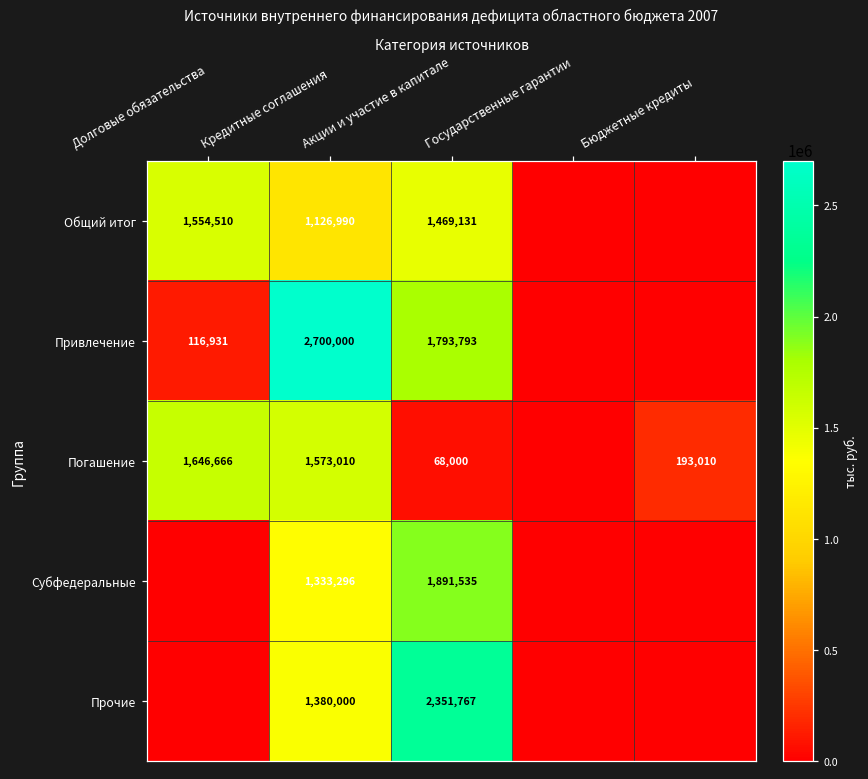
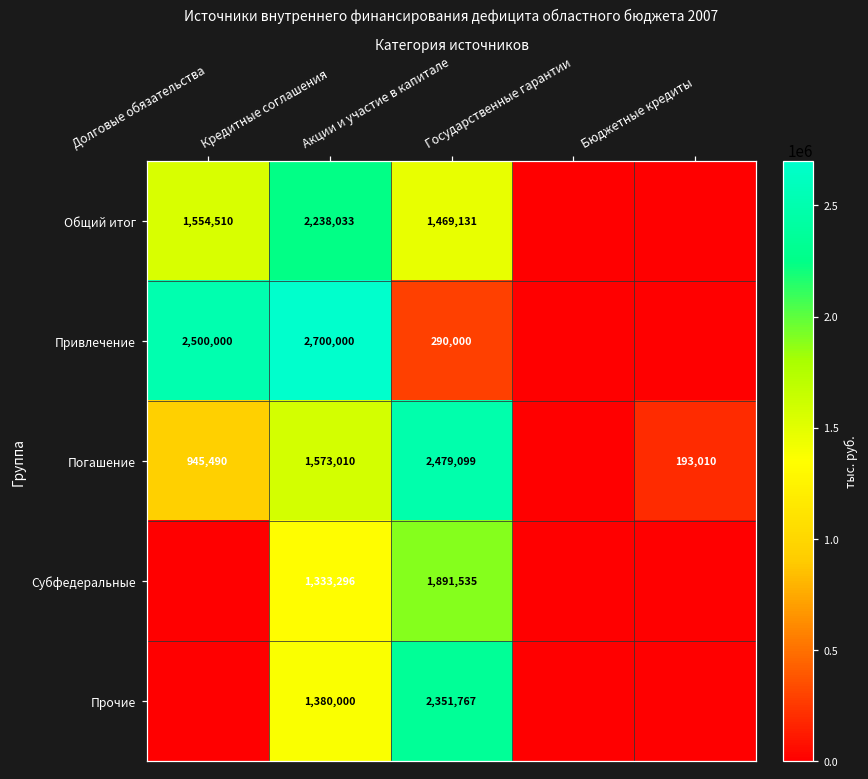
Общий итог, Кредитные соглашения: 1,126,990 -> 2,238,033
Привлечение, Долговые обязательства: 116,931 -> 2,500,000
Привлечение, Акции и участие в капитале: 1,793,793 -> 290,000
Погашение, Долговые обязательства: 1,646,666 -> 945,490
Погашение, Акции и участие в капитале: 68,000 -> 2,479,099
